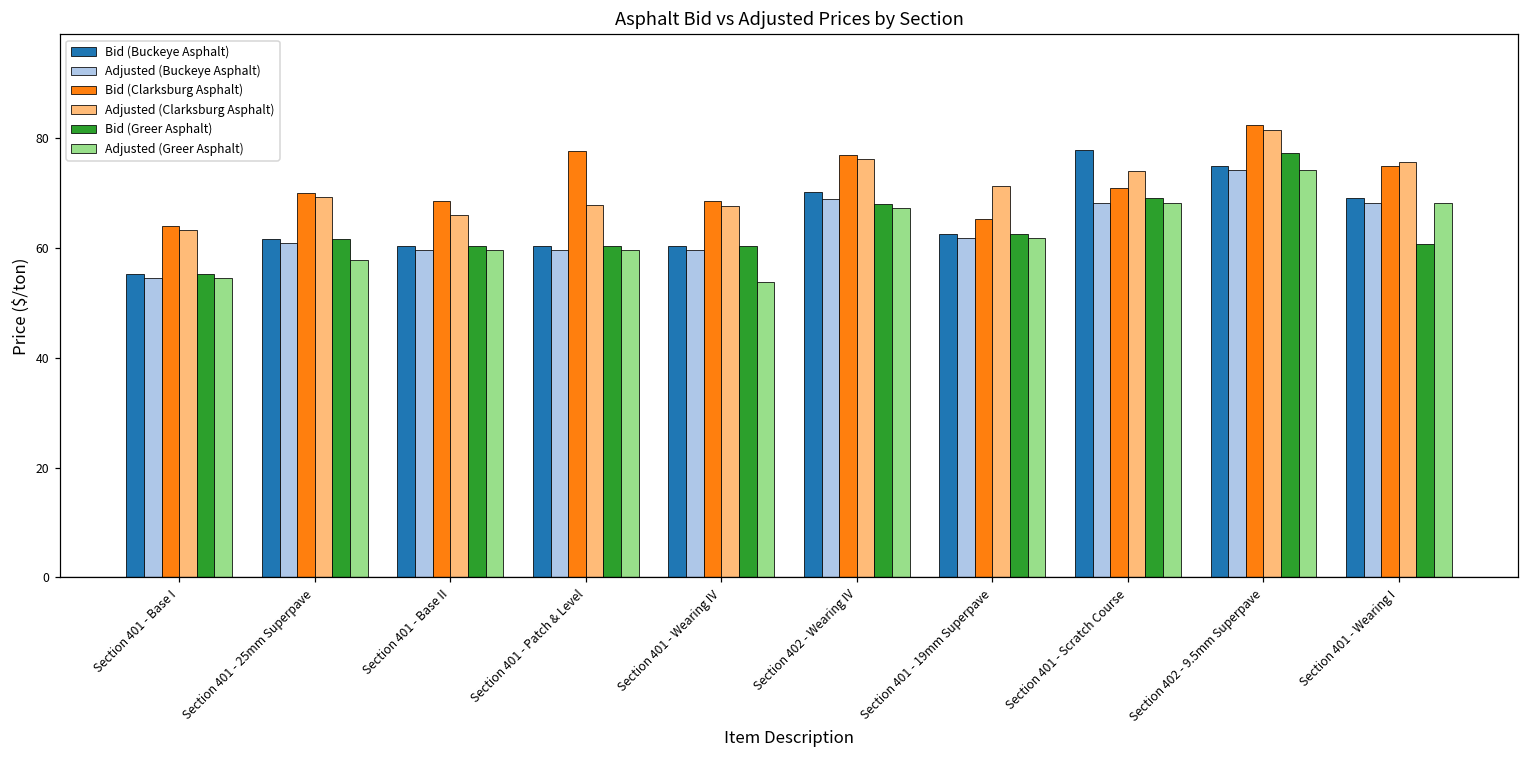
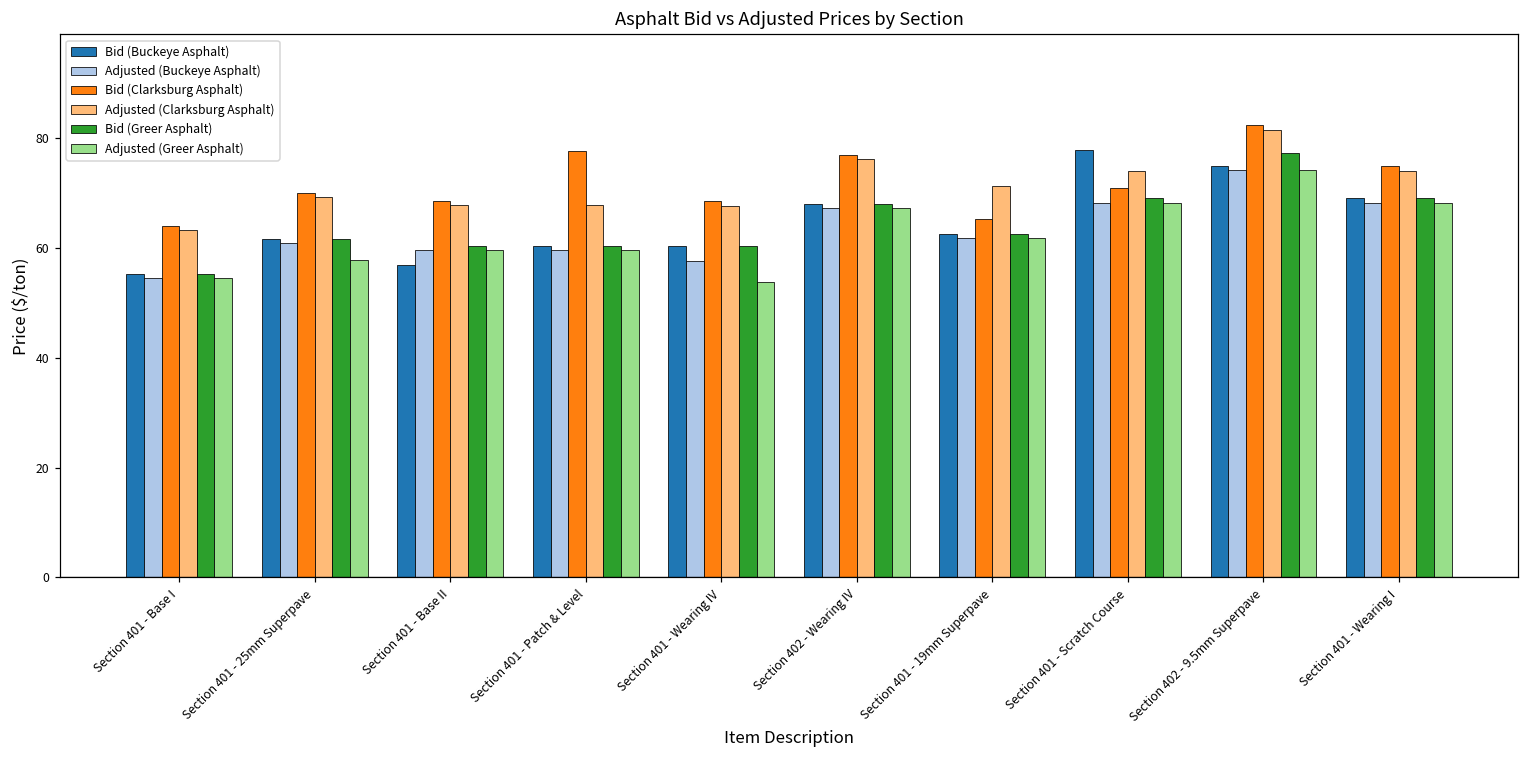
Bid (Buckeye Asphalt), Section 401 - Base II: 60 -> 57
Adjusted (Clarksburg Asphalt), Section 401 - Base II: 66 -> 68
Adjusted (Buckeye Asphalt), Section 401 - Wearing IV: 60 -> 58
Bid (Buckeye Asphalt), Section 402 - Wearing IV: 70 -> 68
Adjusted (Buckeye Asphalt), Section 402 - Wearing IV: 69 -> 67
Adjusted (Clarksburg Asphalt), Section 401 - Wearing I: 76 -> 74
Bid (Greer Asphalt), Section 401 - Wearing I: 61 -> 69
